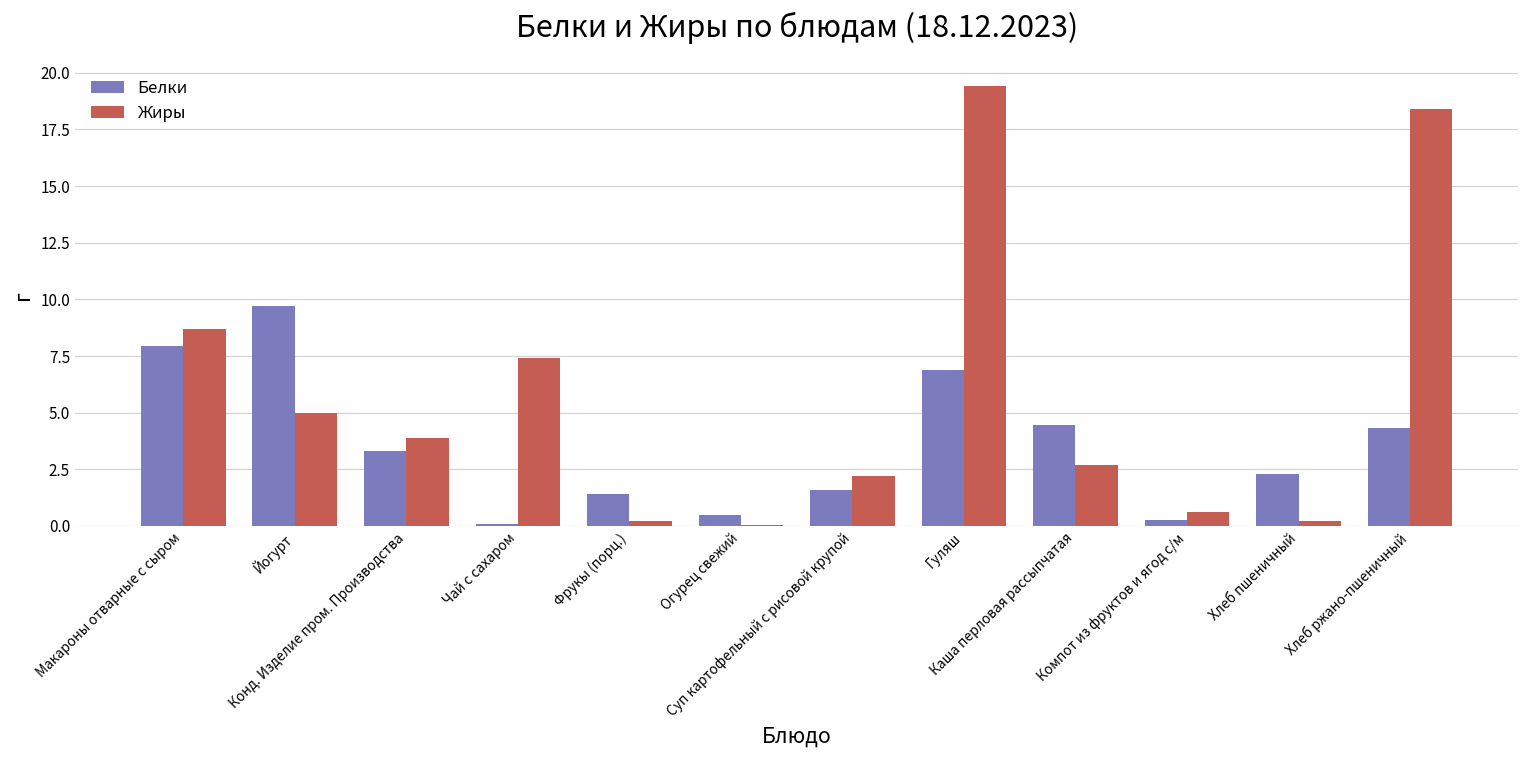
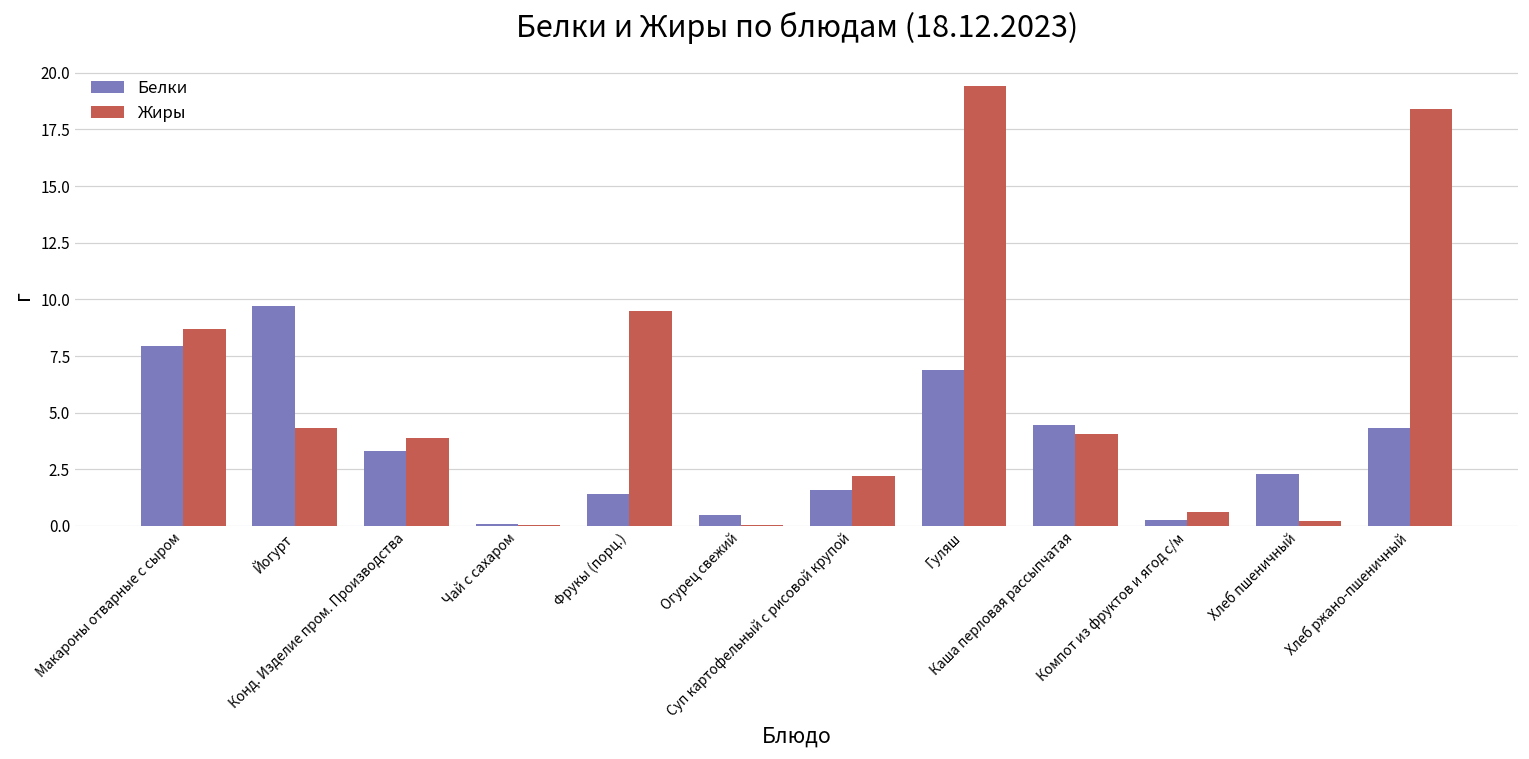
Жиры, Йогурт: 5.0 -> 4.3
Жиры, Чай с сахаром: 7.4 -> 0.0
Жиры, Фрукы (порц.): 0.2 -> 9.5
Жиры, Каша перловая рассыпчатая: 2.7 -> 4.1
